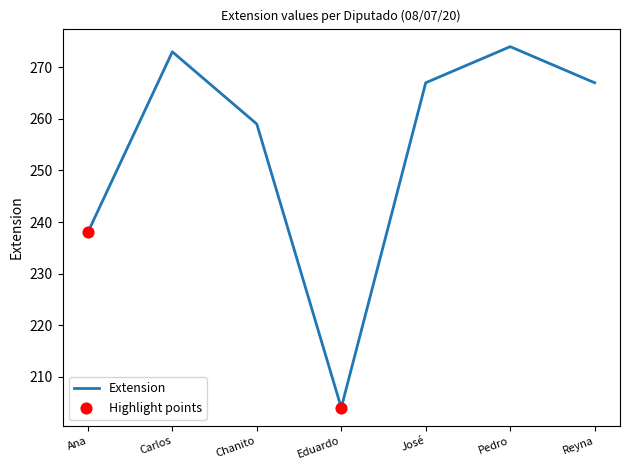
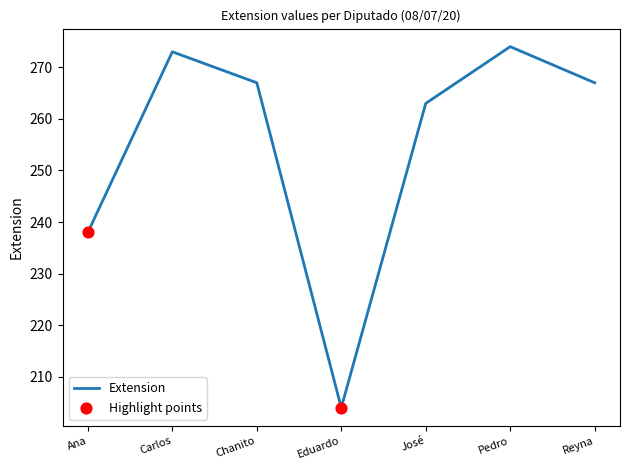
Extension, Chanito: 259 -> 267
Extension, José: 267 -> 263
